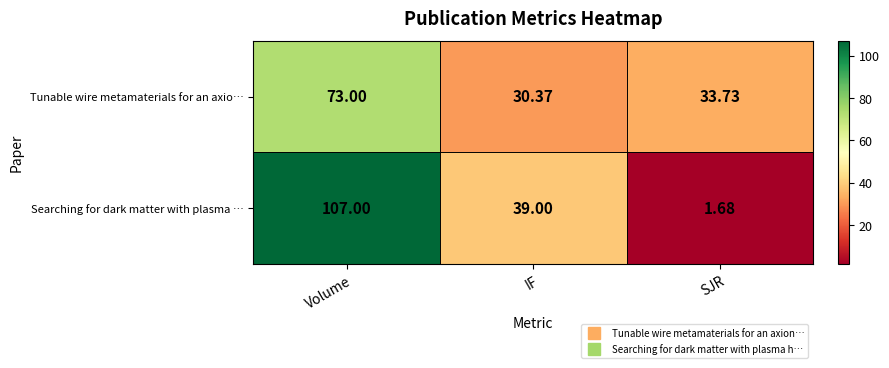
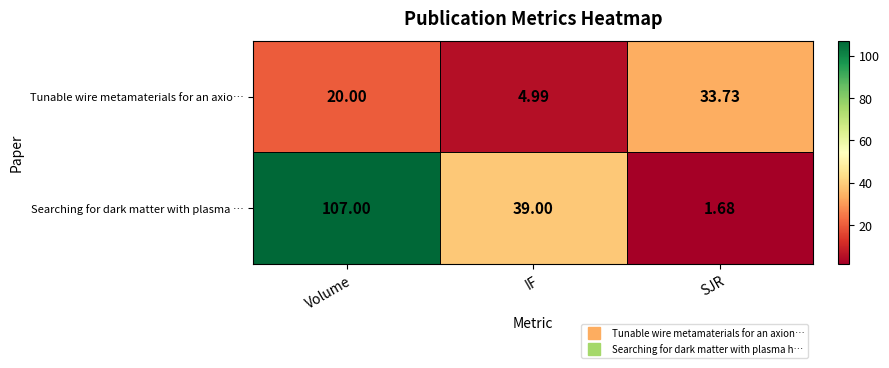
Tunable wire metamaterials for an axio…, Volume: 73.00 -> 20.00
Tunable wire metamaterials for an axio…, IF: 30.37 -> 4.99
